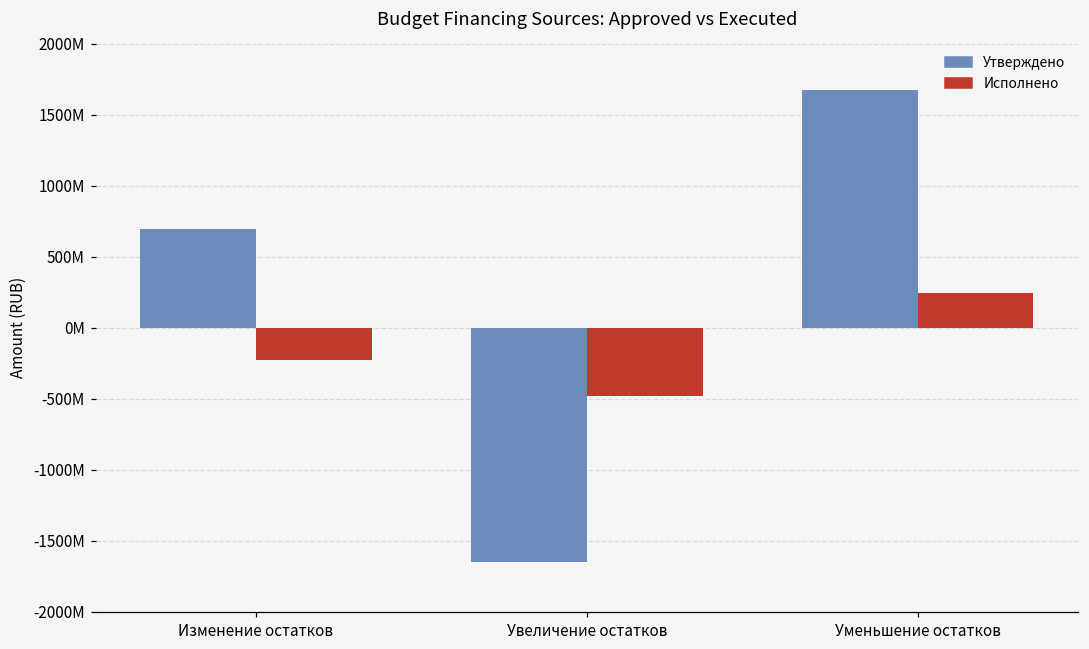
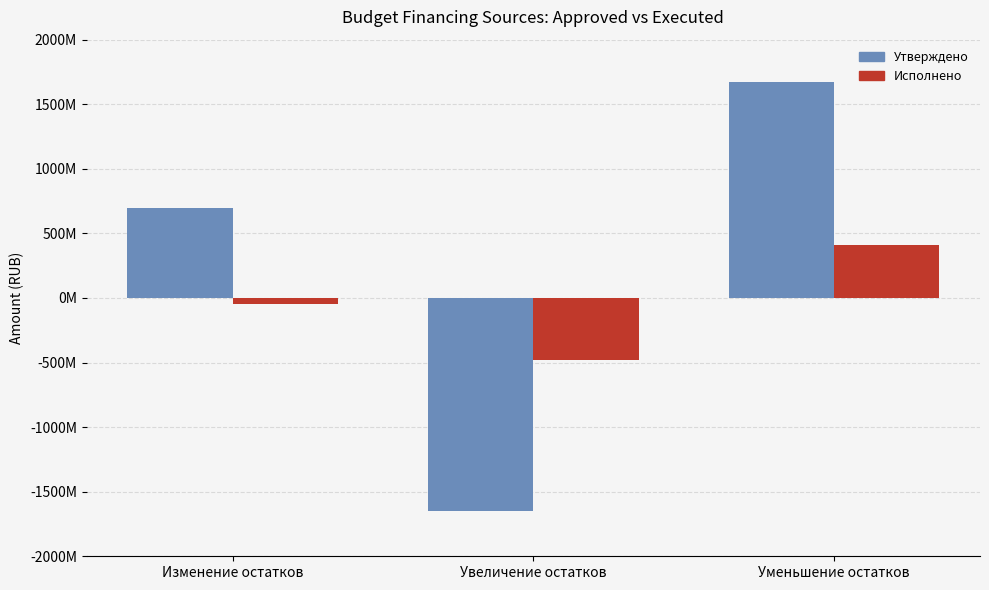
Исполнено, Изменение остатков: -230000000 -> -40000000
Исполнено, Уменьшение остатков: 240000000 -> 410000000
